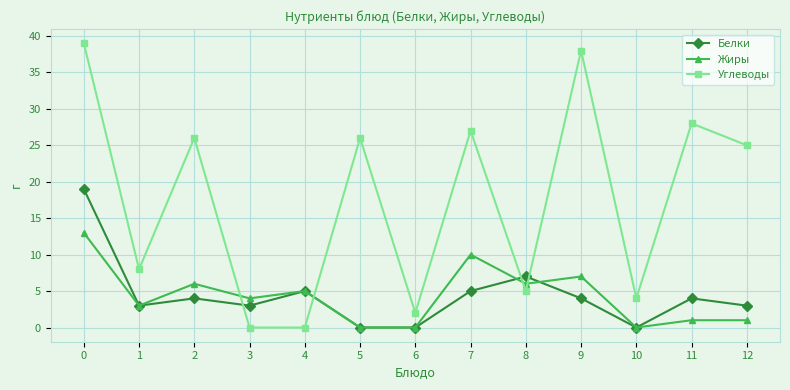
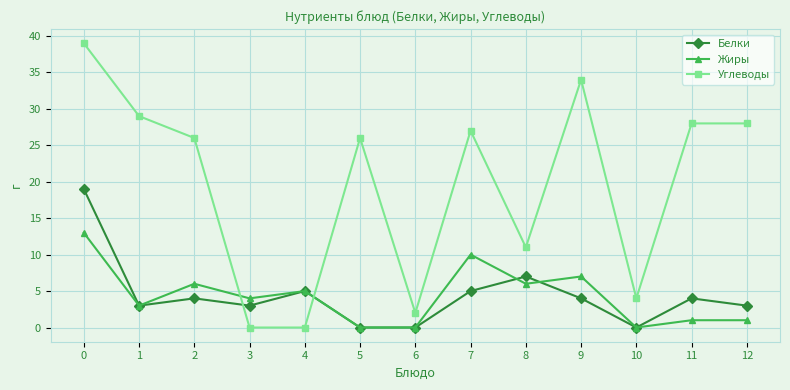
Углеводы, 1: 8 -> 29
Углеводы, 8: 5 -> 11
Углеводы, 9: 38 -> 34
Углеводы, 12: 25 -> 28
